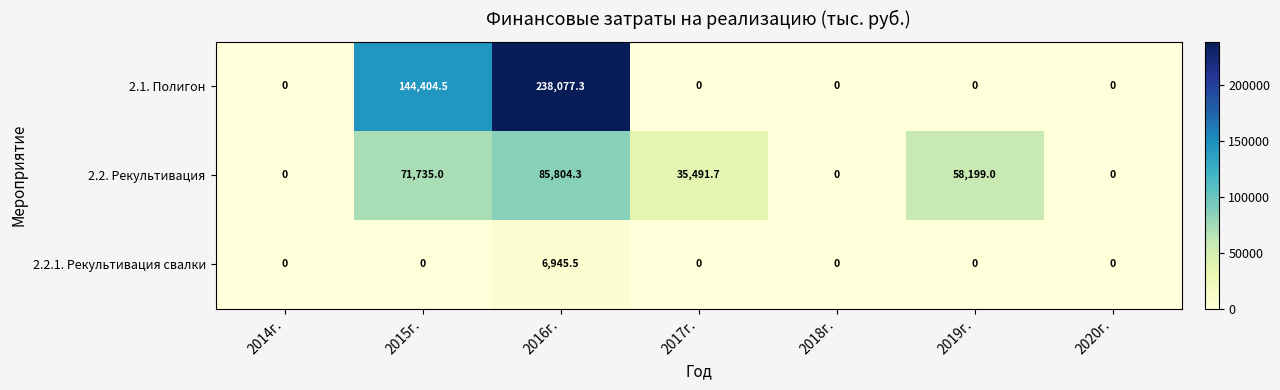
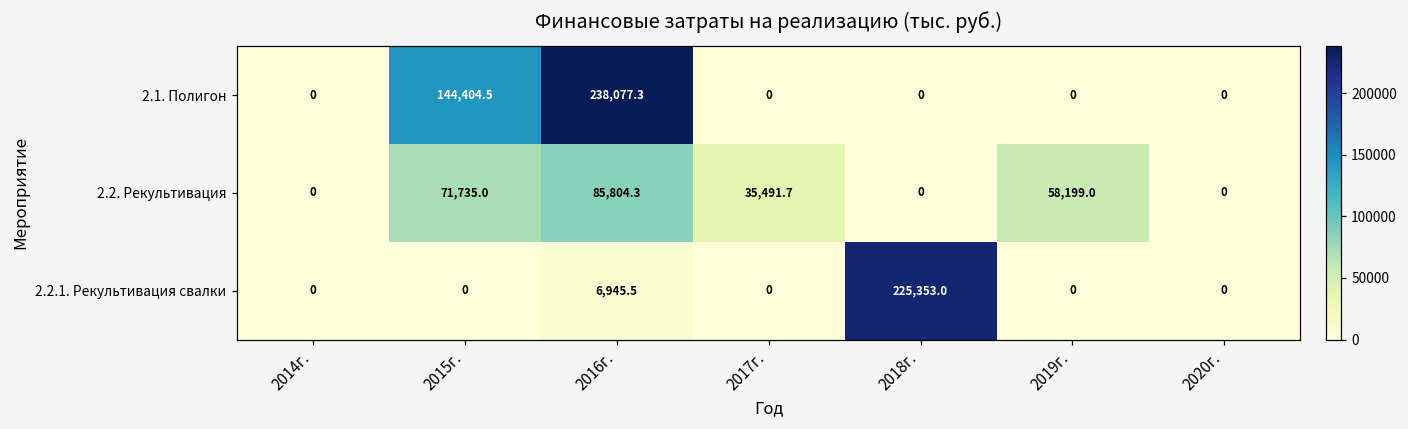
2.2.1. Рекультивация свалки, 2018г.: 0 -> 225,353.0
